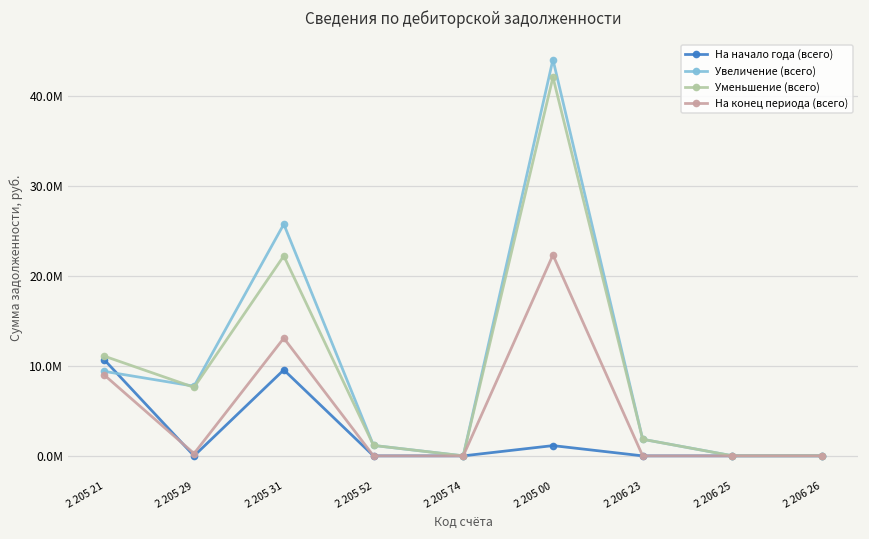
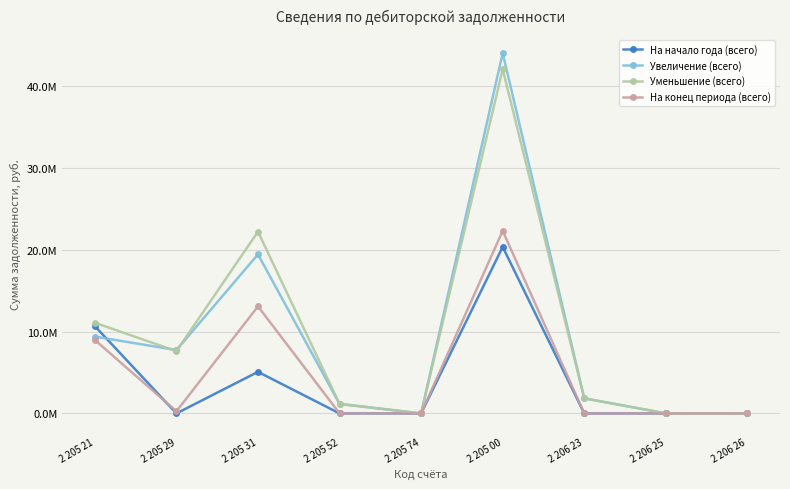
На начало года (всего), 2 205 31: 10000000 -> 5000000
Увеличение (всего), 2 205 31: 26000000 -> 19000000
На начало года (всего), 2 205 00: 1000000 -> 20000000
